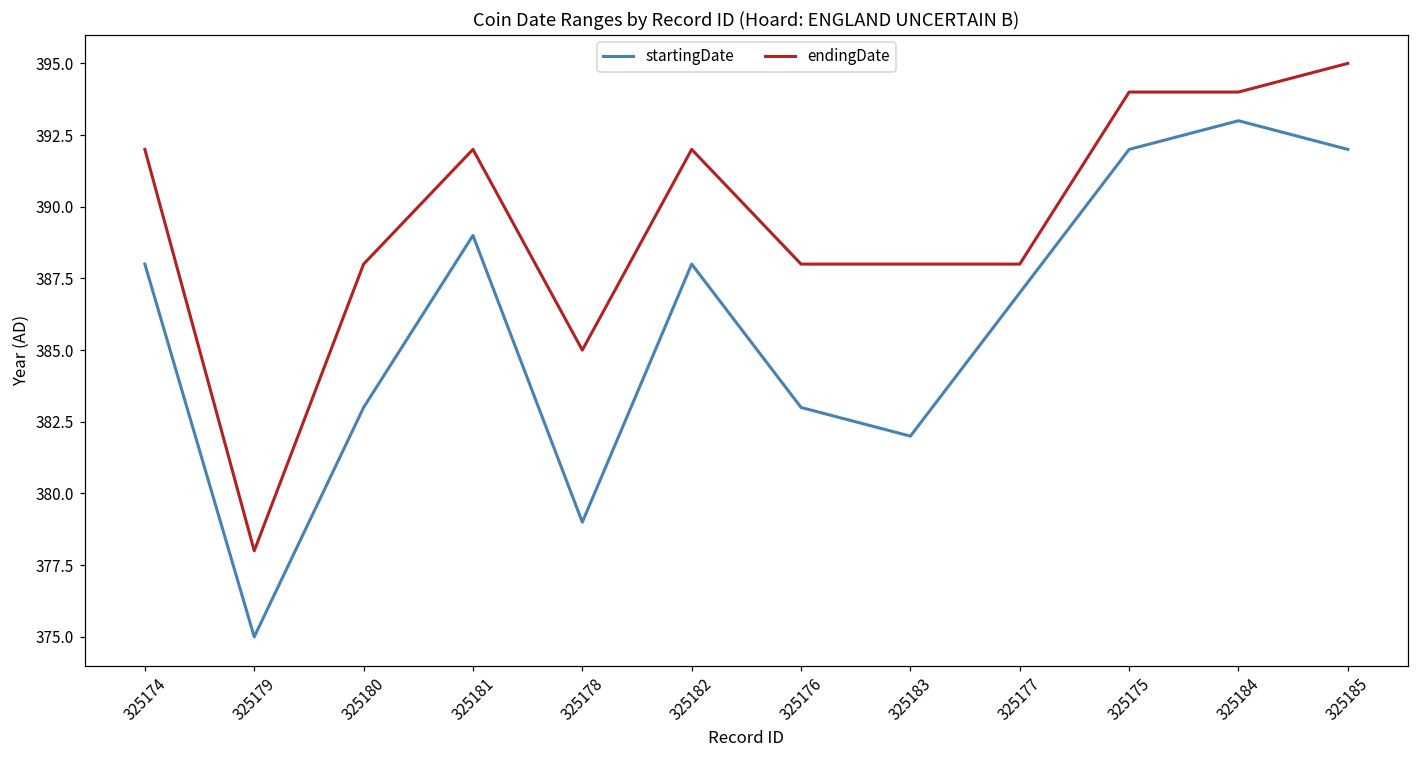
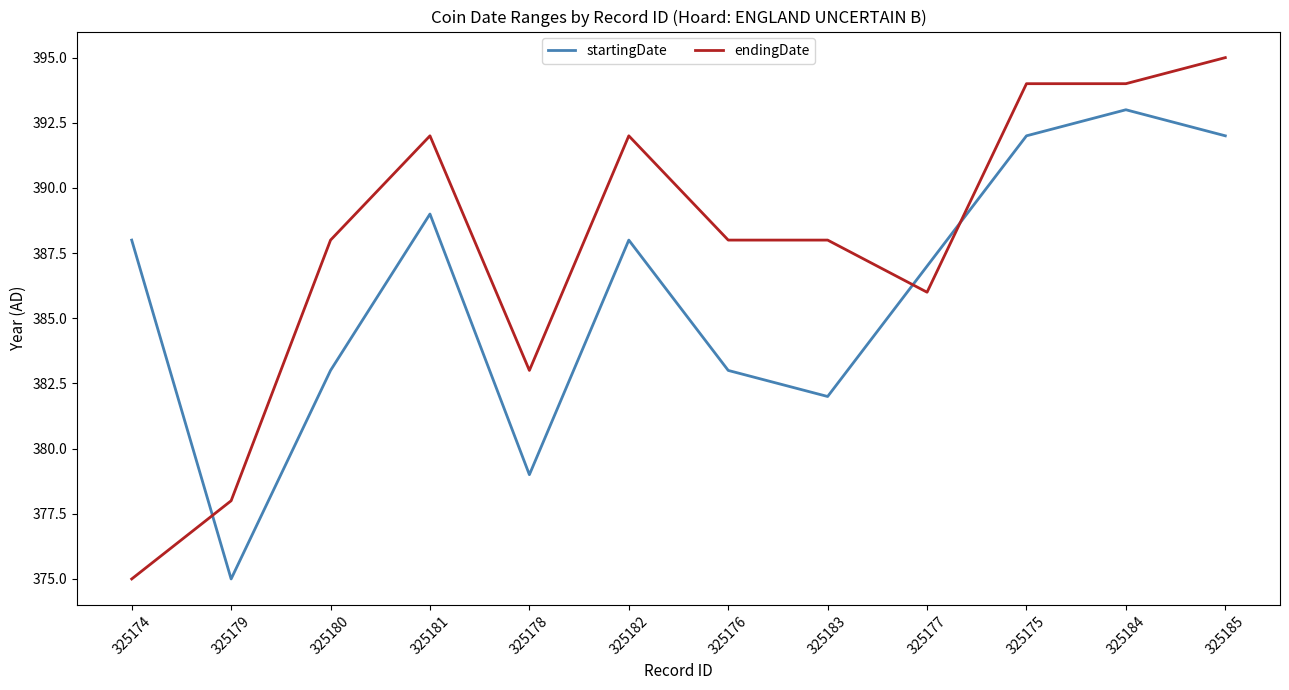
endingDate, 325174: 392 -> 375
endingDate, 325178: 385 -> 383
endingDate, 325177: 388 -> 386
